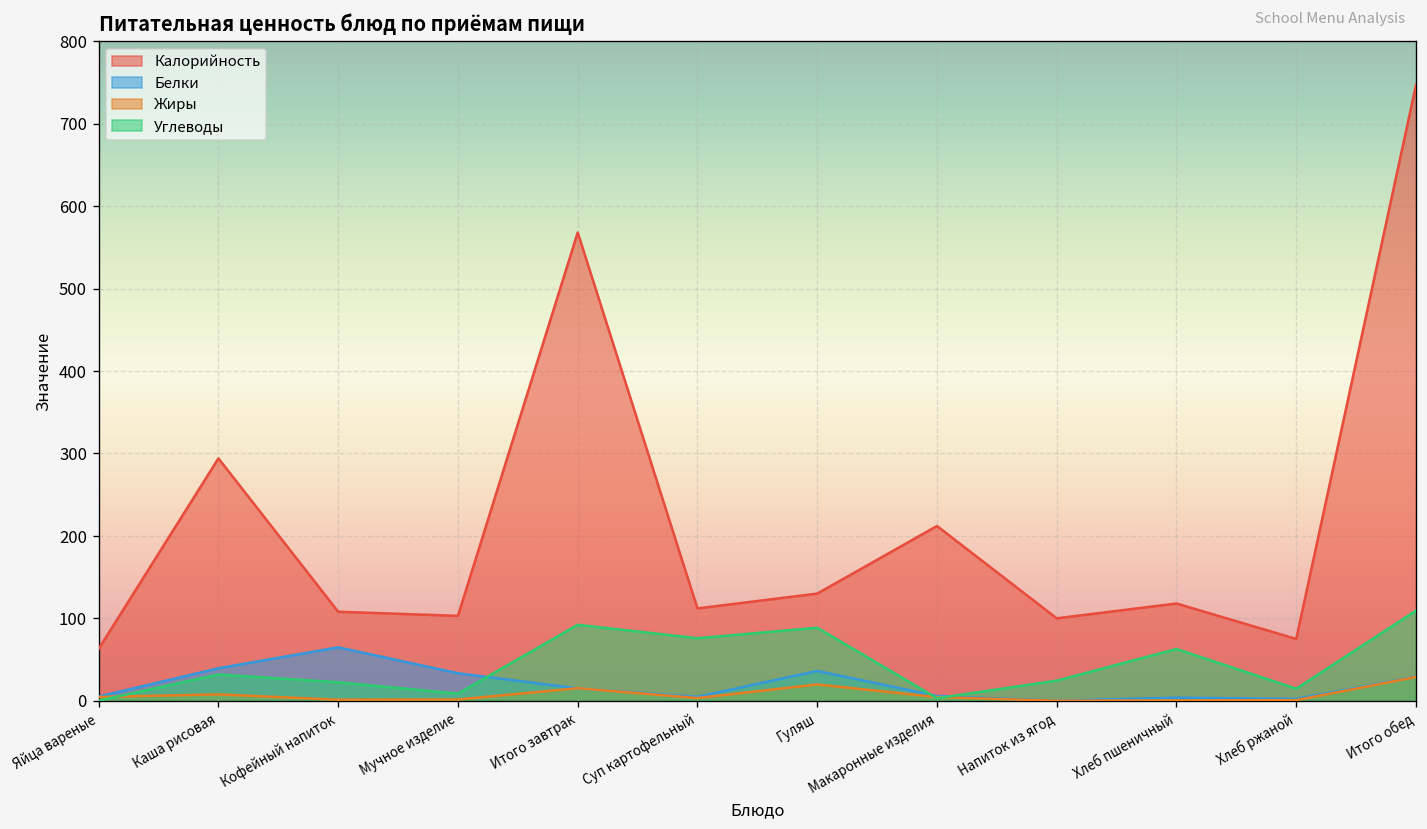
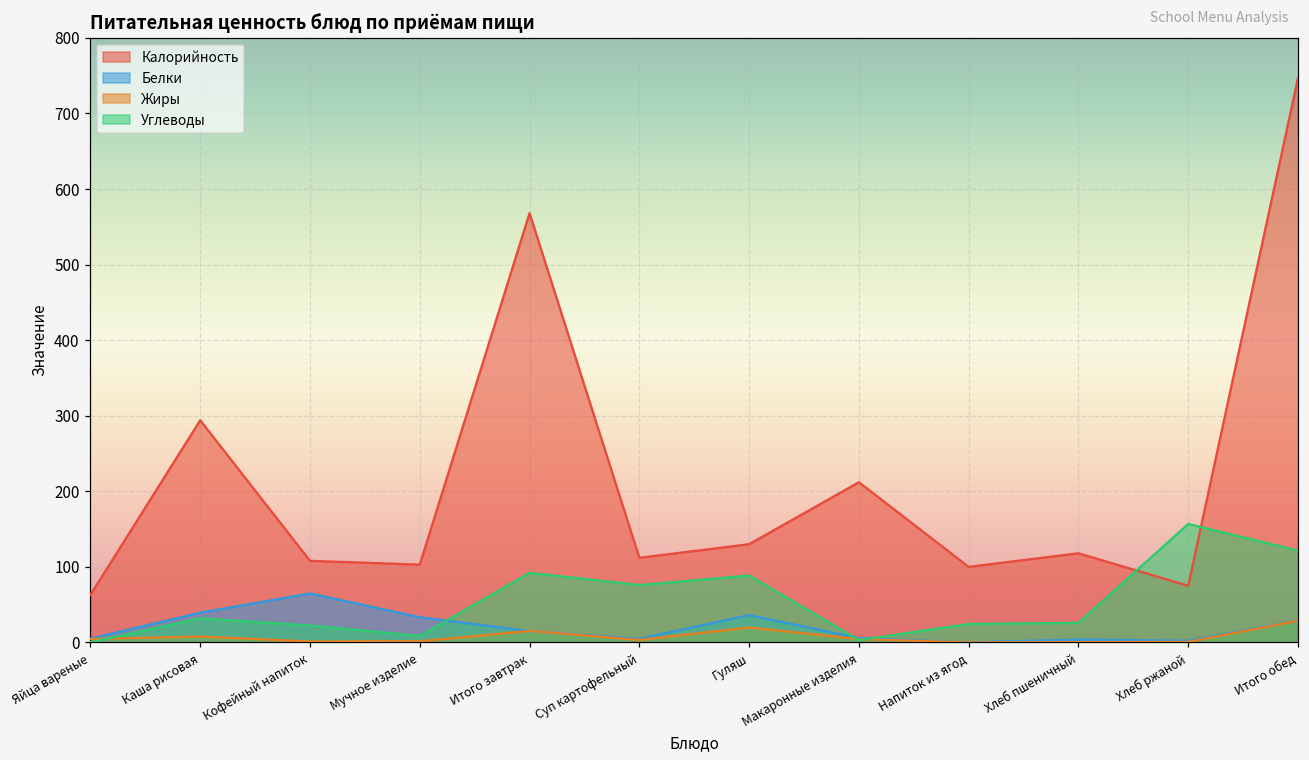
Углеводы, Хлеб пшеничный: 60 -> 30
Углеводы, Хлеб ржаной: 10 -> 160
Углеводы, Итого обед: 110 -> 120
